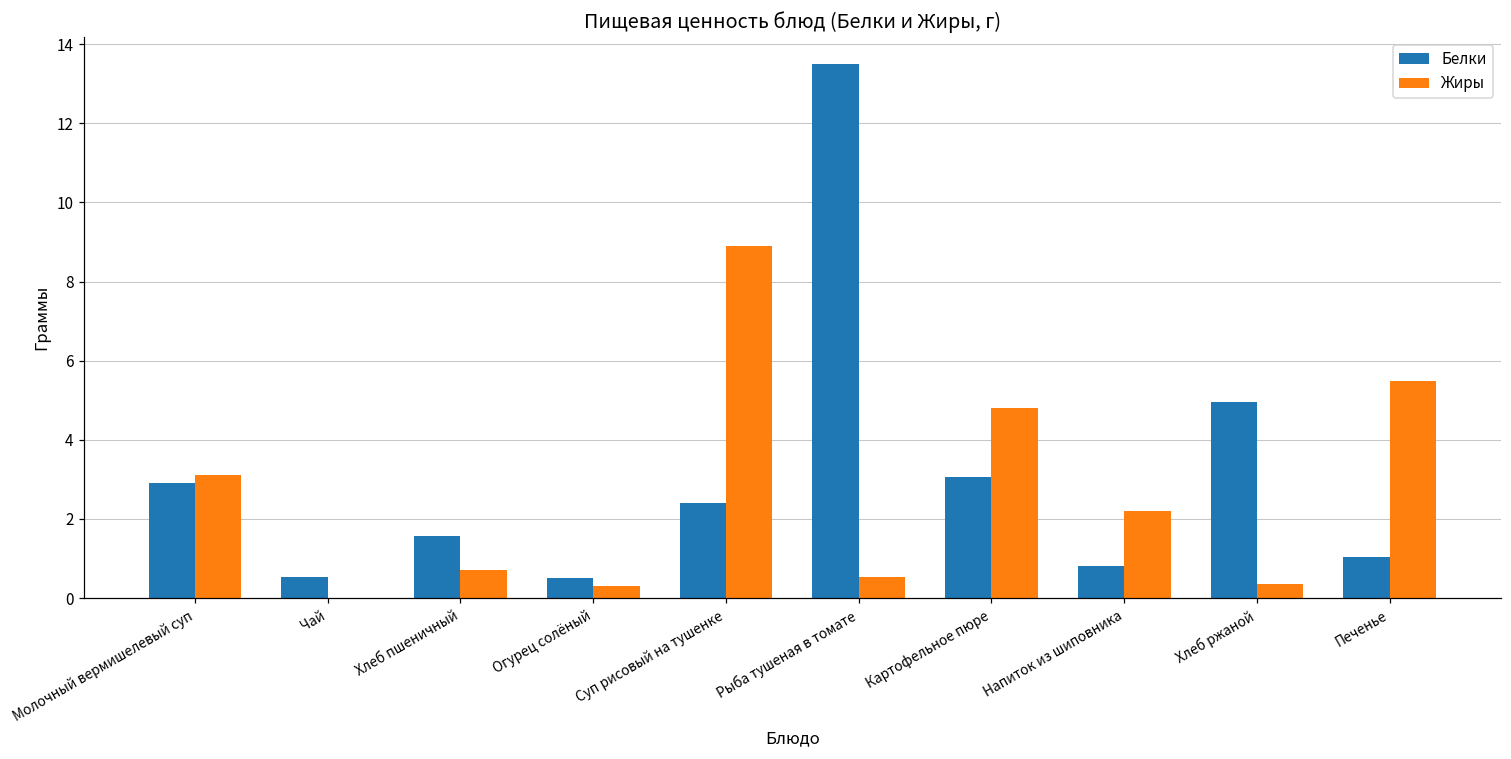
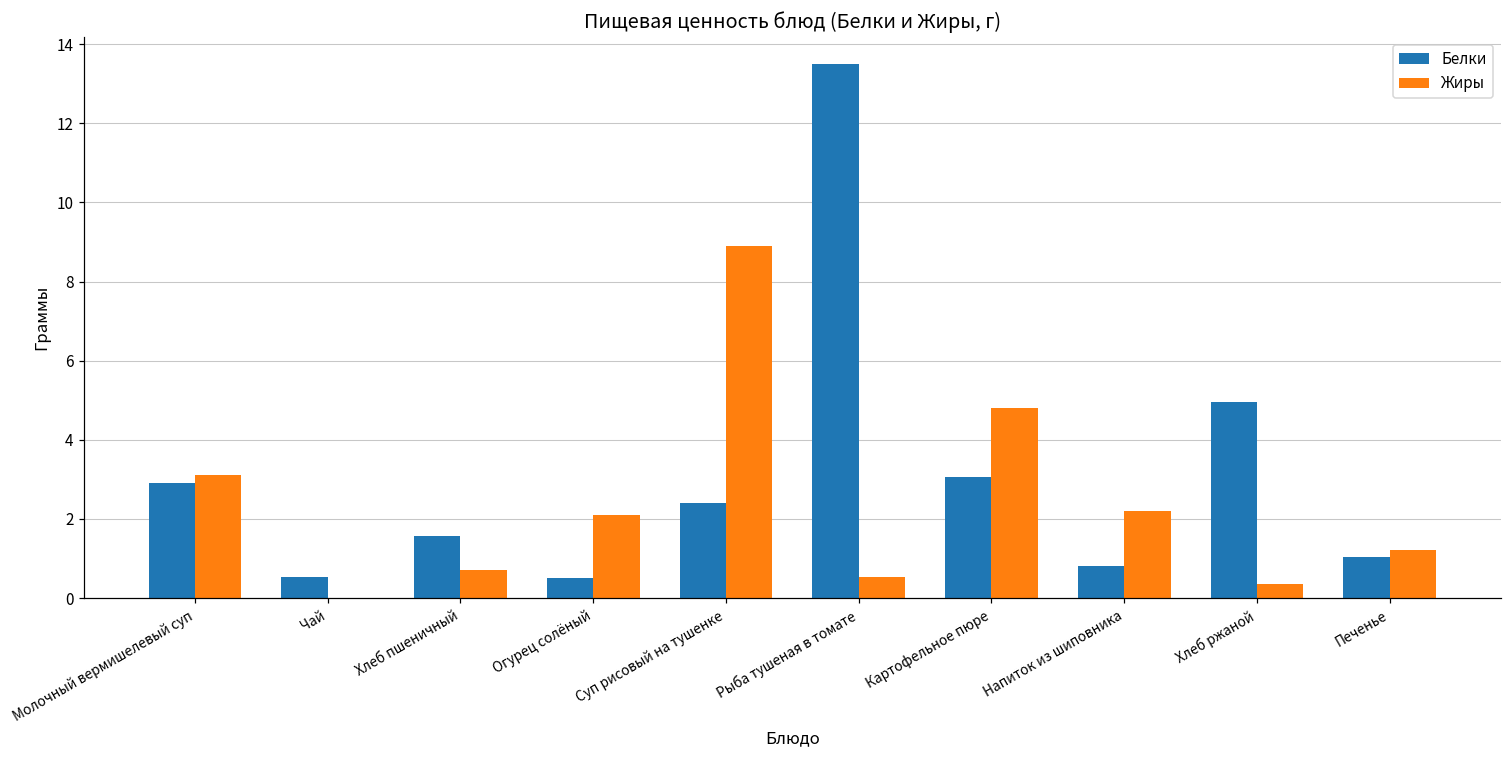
Жиры, Огурец солёный: 0.3 -> 2.1
Жиры, Печенье: 5.5 -> 1.2
